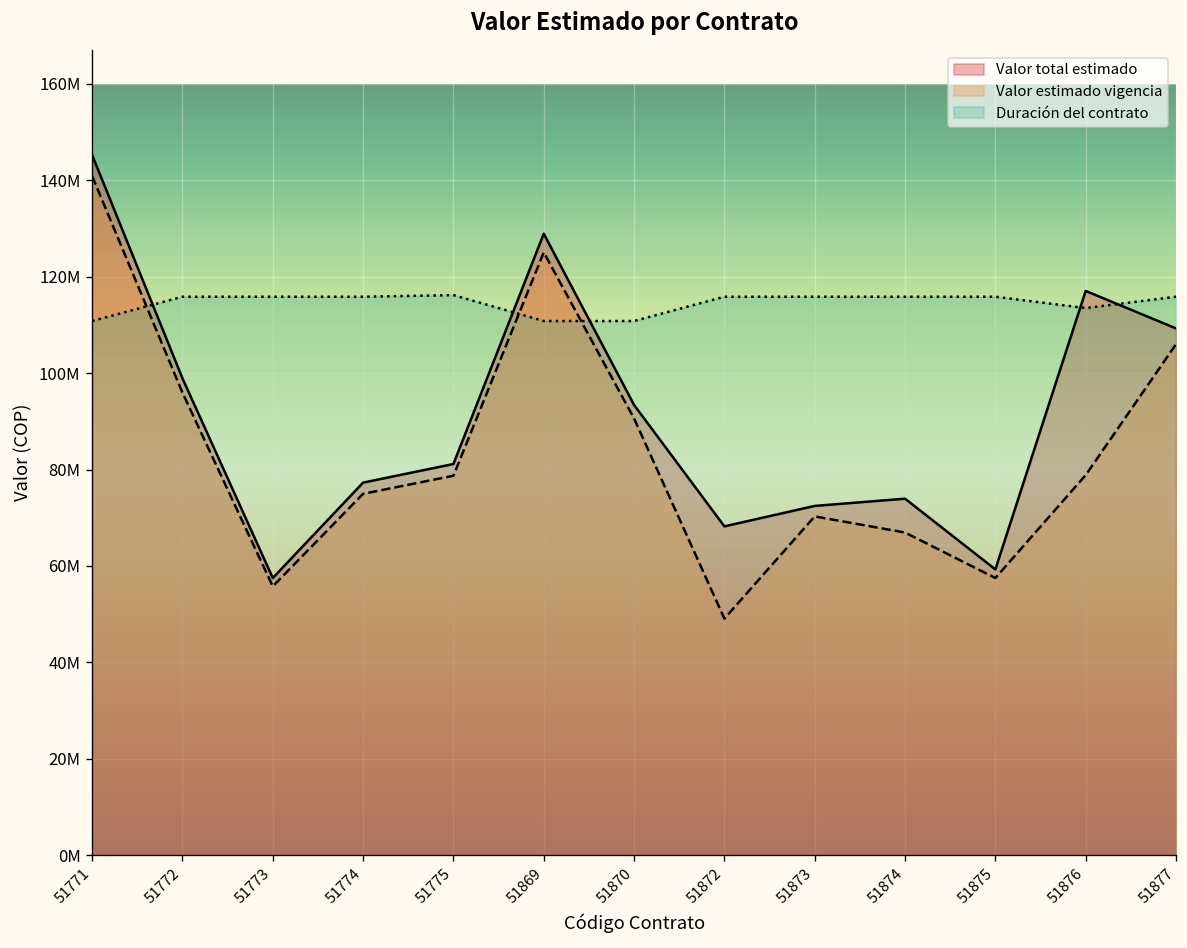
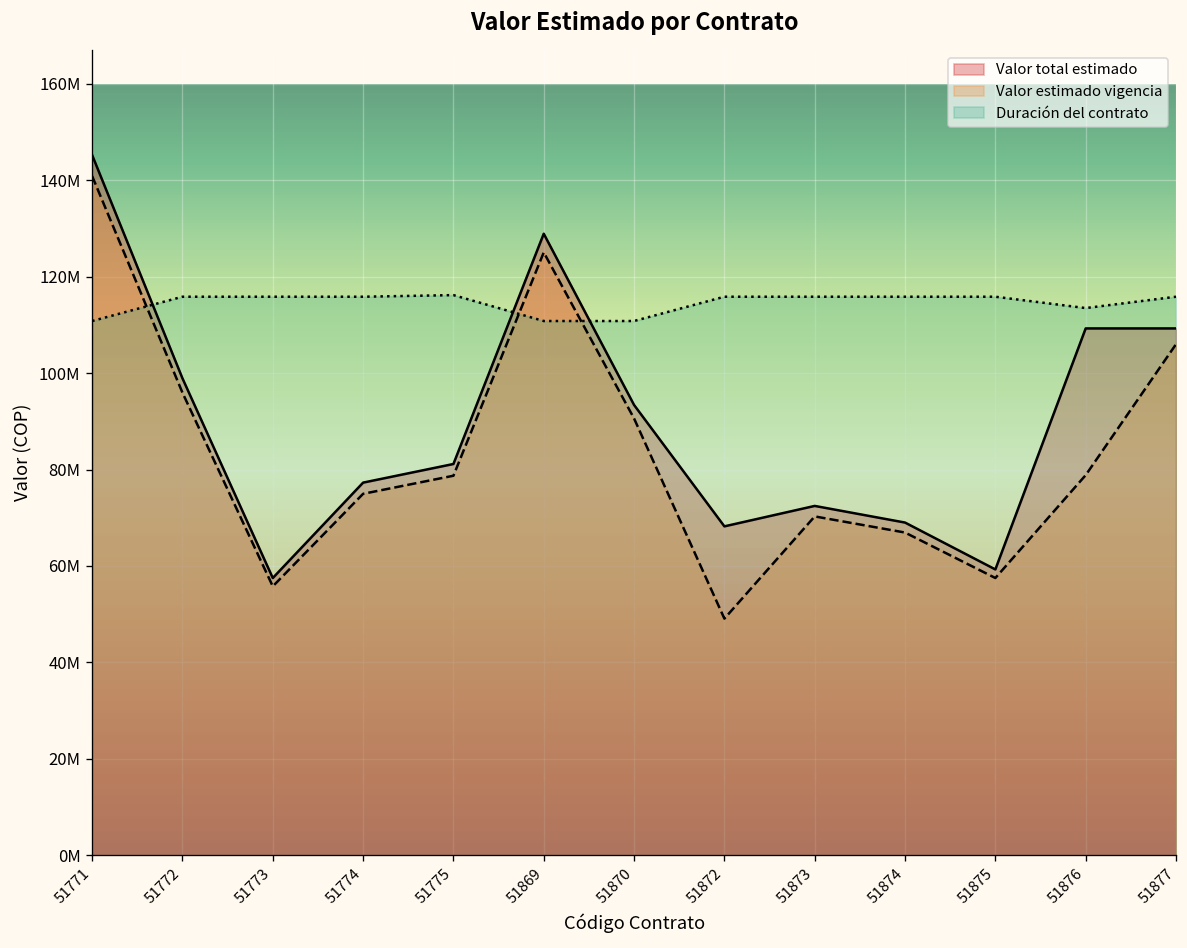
Valor total estimado, 51874: 74000000 -> 69000000
Valor total estimado, 51876: 117000000 -> 109000000
